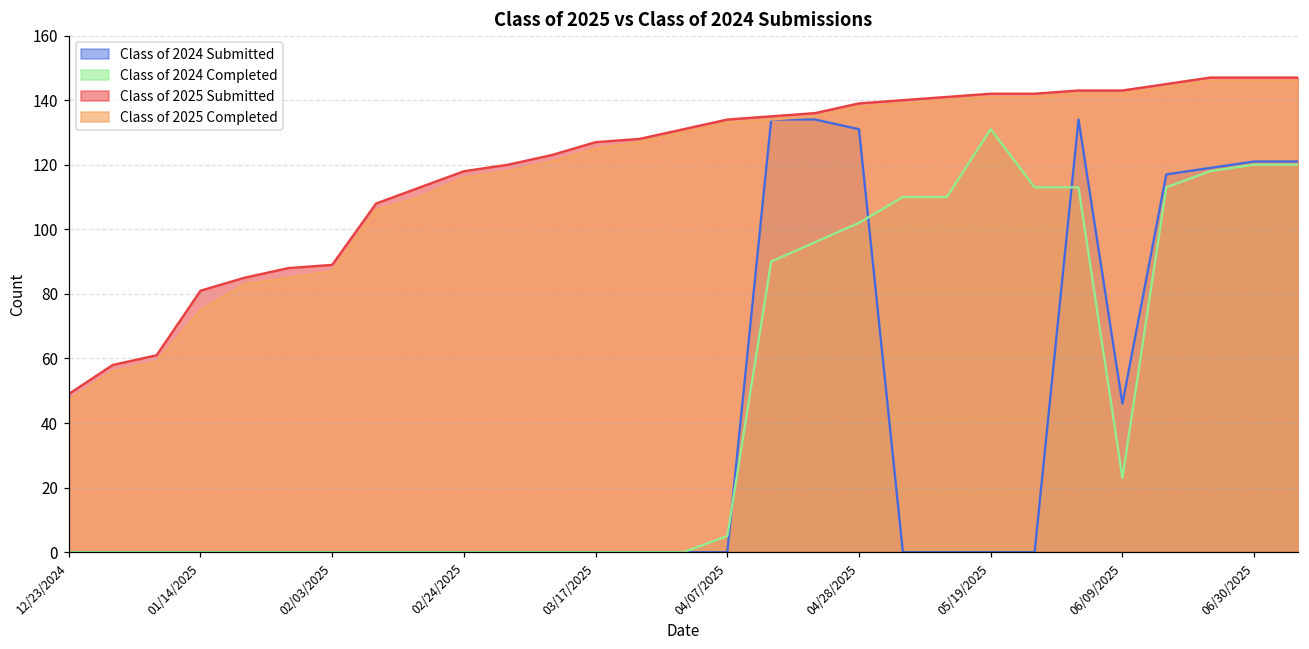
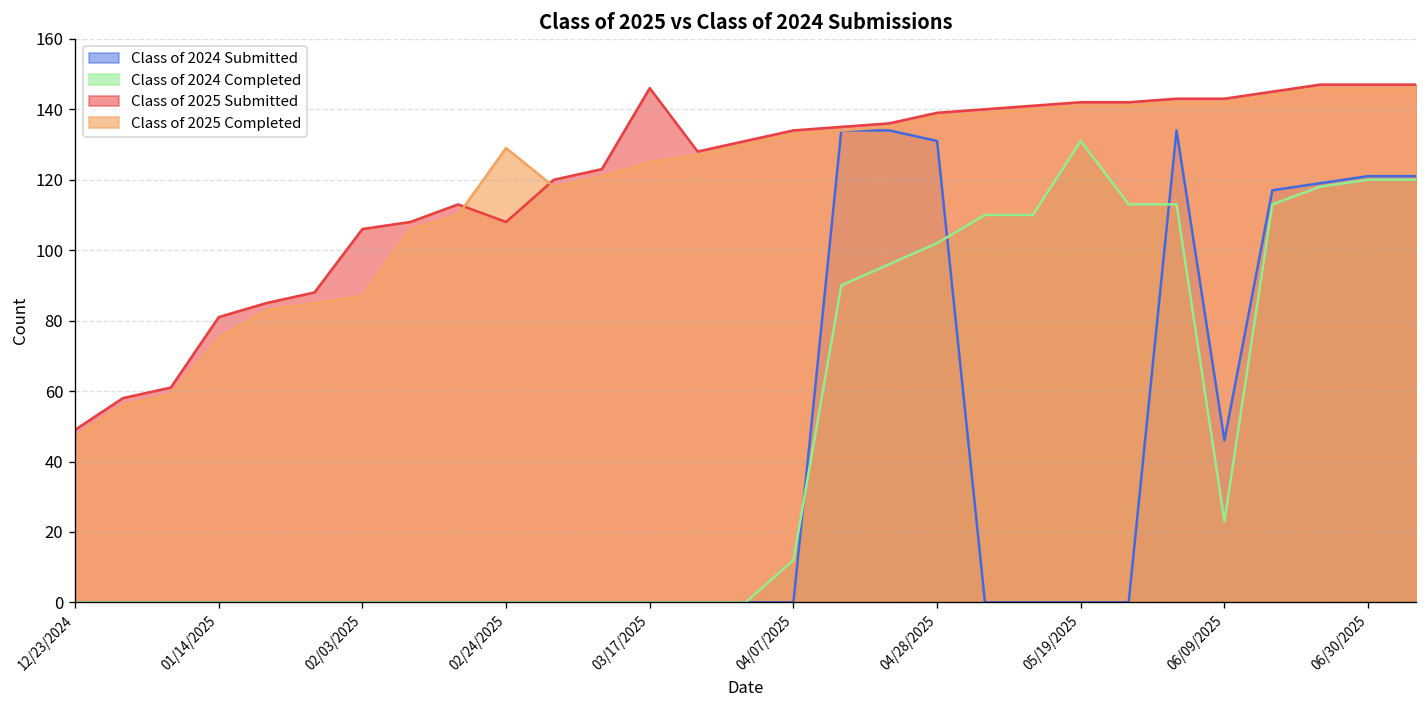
Class of 2025 Submitted, 02/03/2025: 89 -> 106
Class of 2025 Submitted, 02/24/2025: 118 -> 108
Class of 2025 Completed, 02/24/2025: 116 -> 129
Class of 2025 Submitted, 03/17/2025: 127 -> 146
Class of 2024 Completed, 04/07/2025: 5 -> 12
